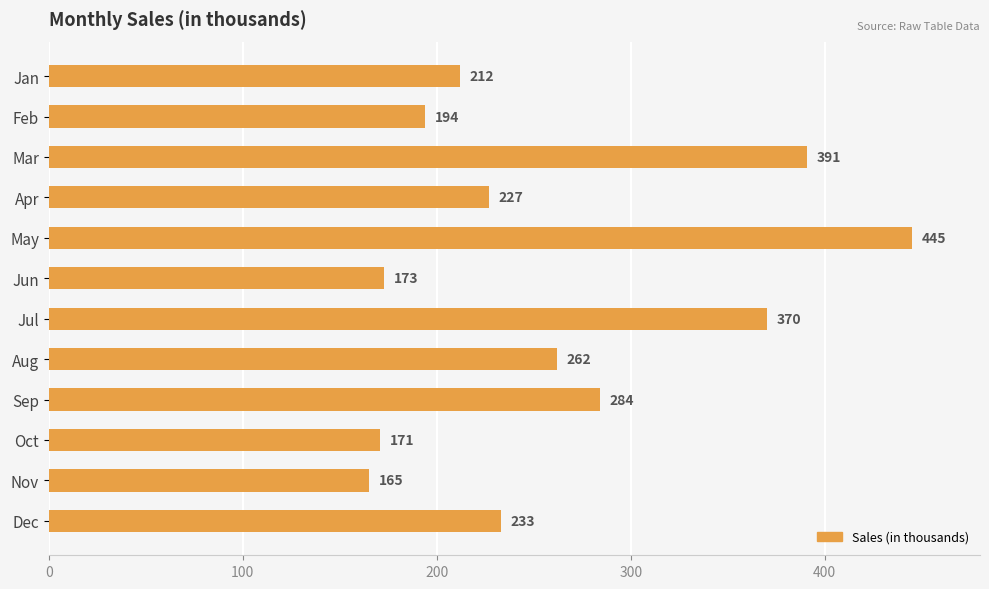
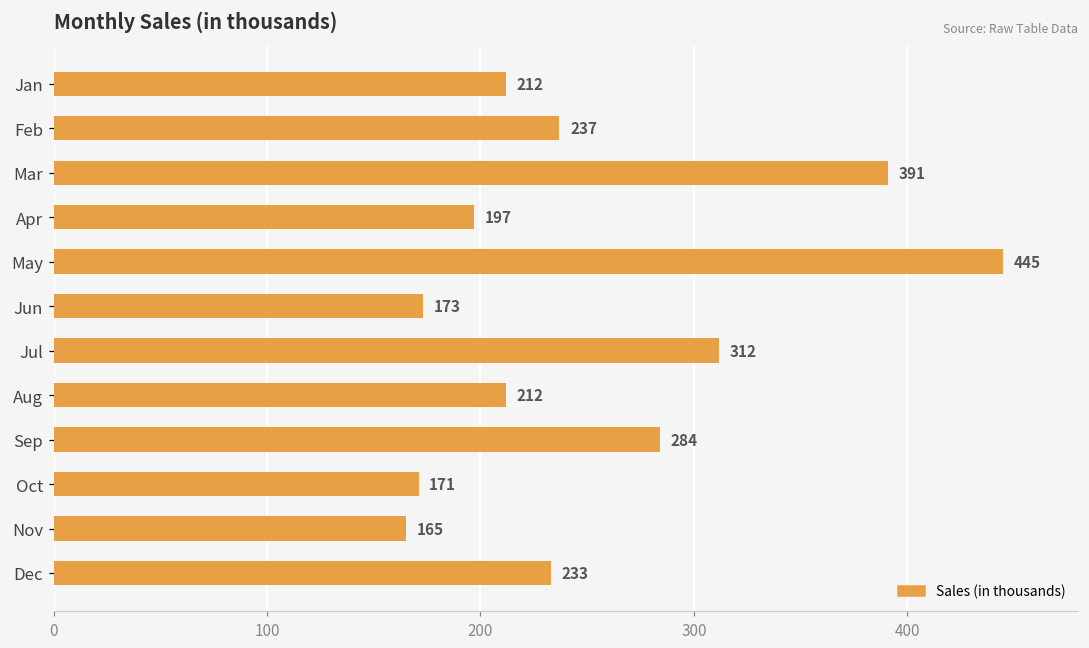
Feb: 194 -> 237
Apr: 227 -> 197
Jul: 370 -> 312
Aug: 262 -> 212
